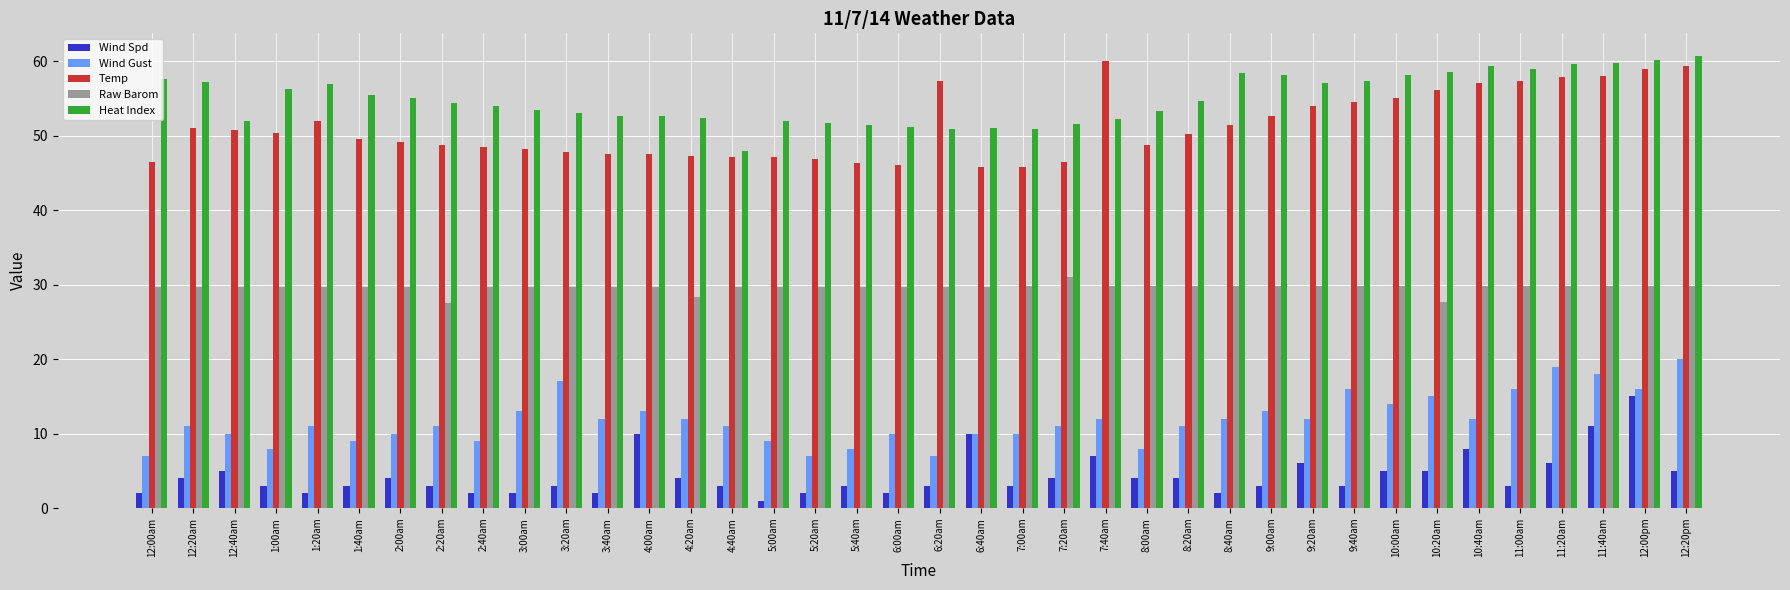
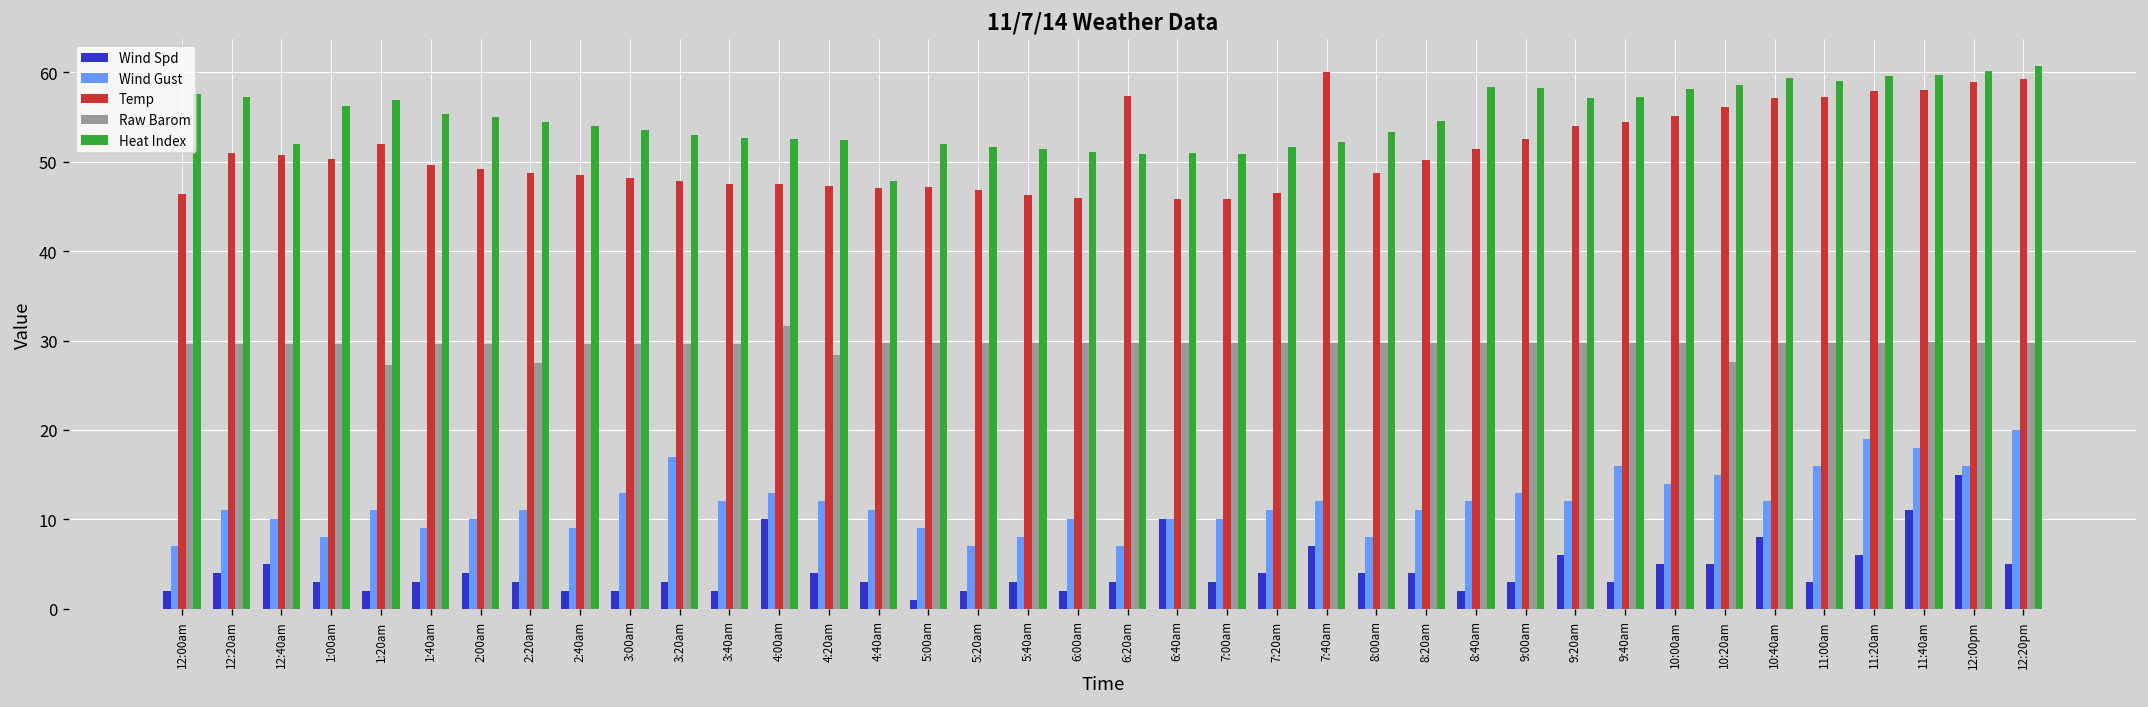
Raw Barom, 1:20am: 30 -> 27
Raw Barom, 4:00am: 30 -> 32
Raw Barom, 7:20am: 31 -> 30
